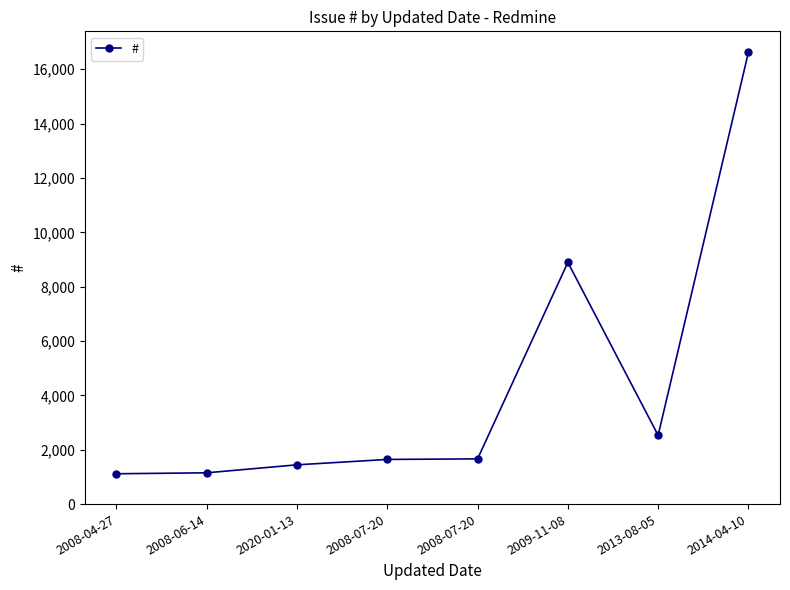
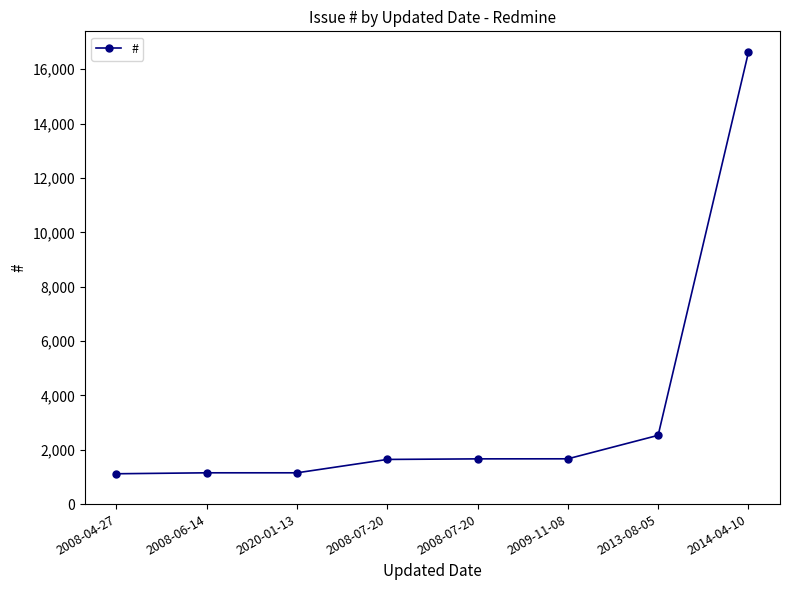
2020-01-13: 1,400 -> 1,200
2009-11-08: 8,900 -> 1,700
